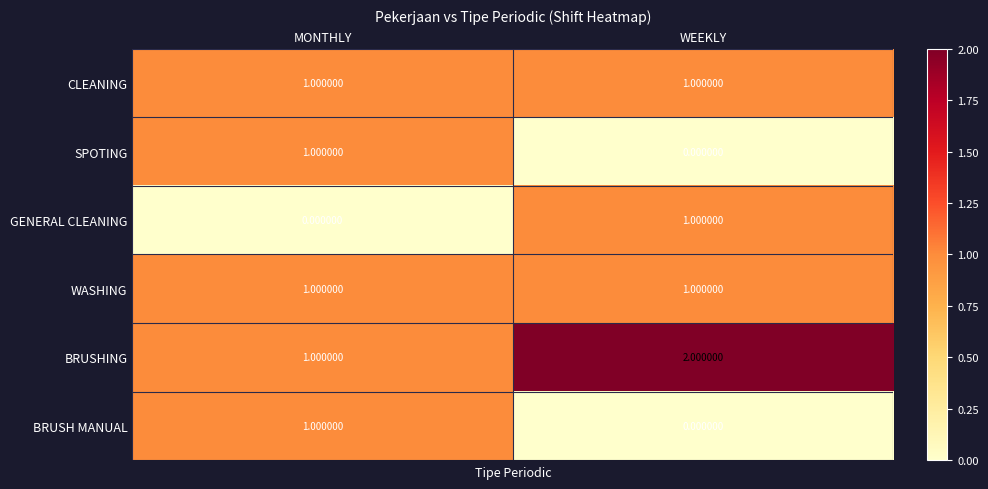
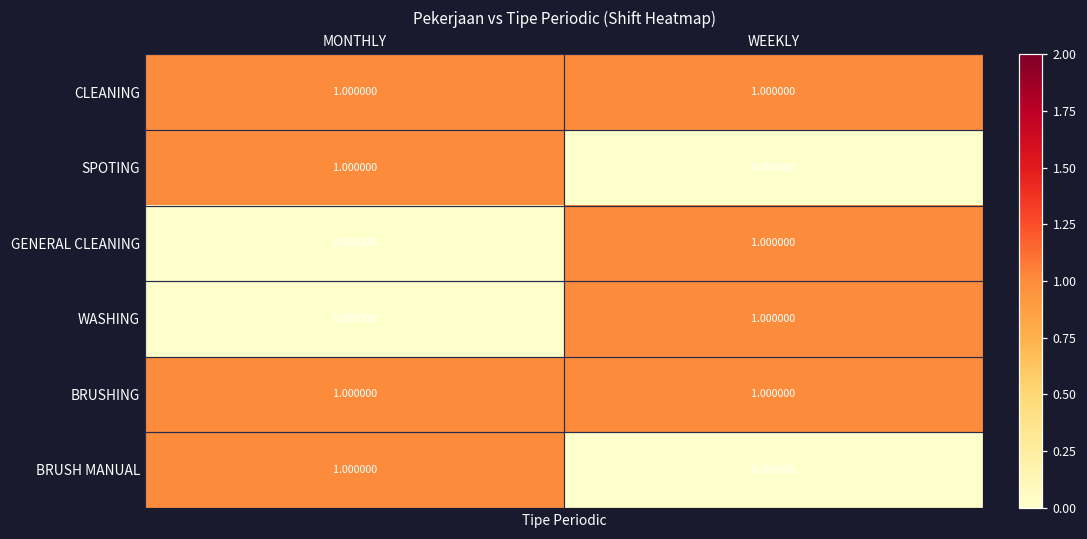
WASHING, MONTHLY: 1.000000 -> 0.000000
BRUSHING, WEEKLY: 2.000000 -> 1.000000
